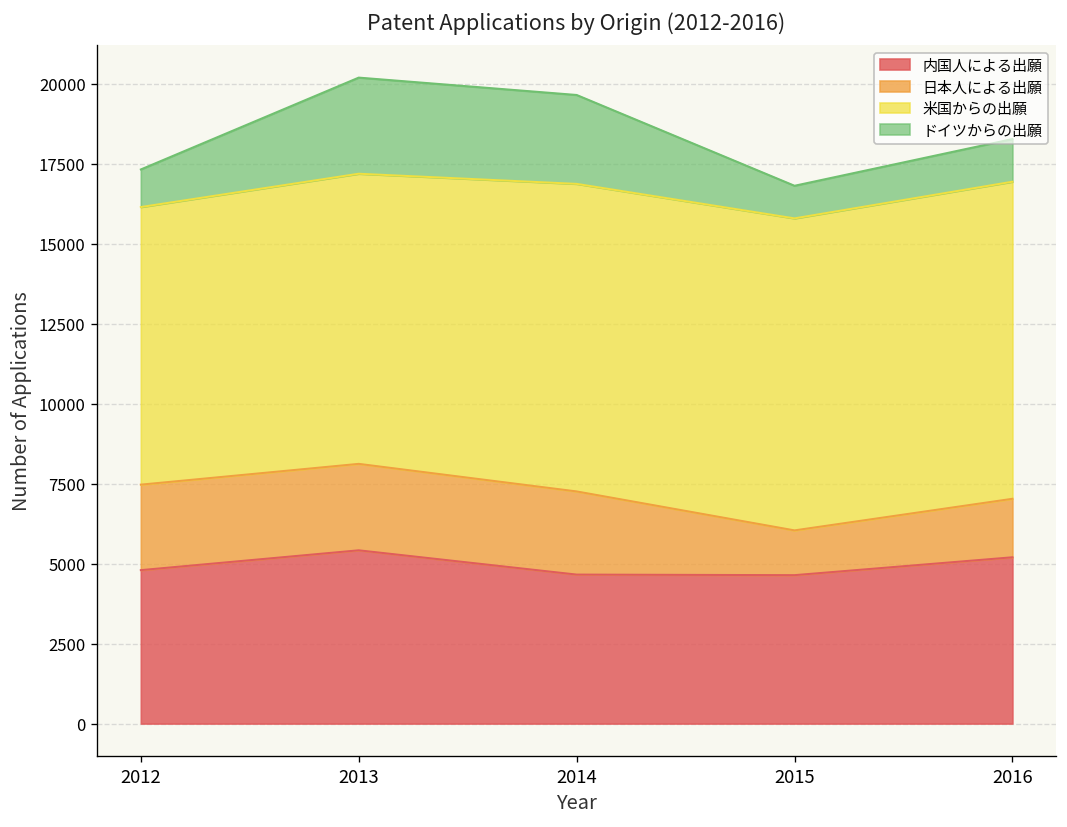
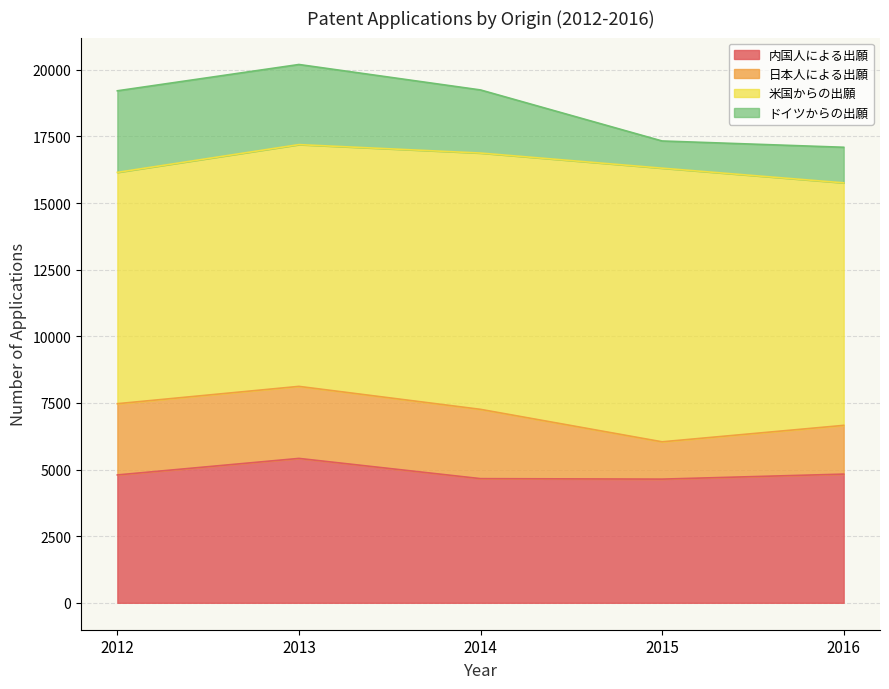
ドイツからの出願, 2012: 1200 -> 3100
ドイツからの出願, 2014: 2800 -> 2400
米国からの出願, 2015: 9800 -> 10300
内国人による出願, 2016: 5200 -> 4800
米国からの出願, 2016: 9900 -> 9100
